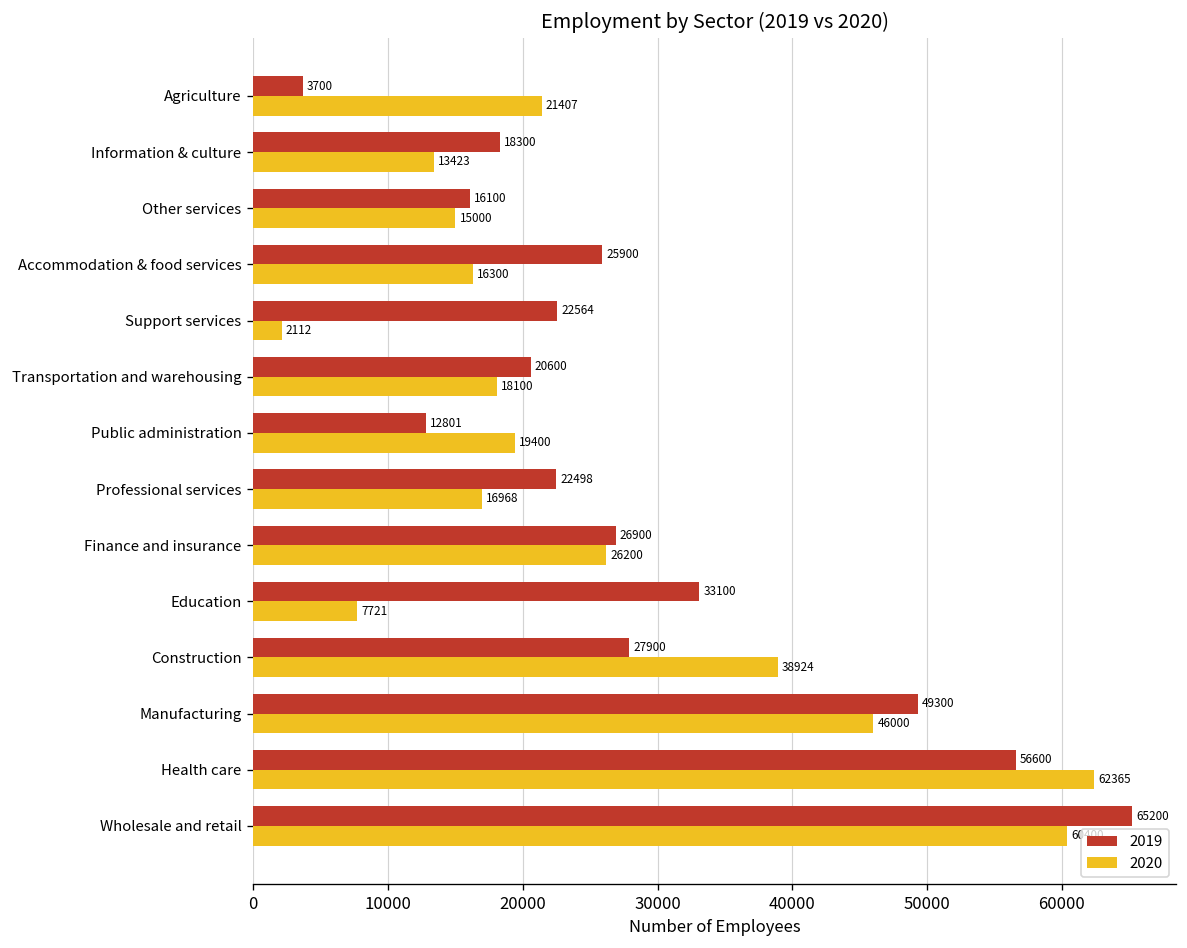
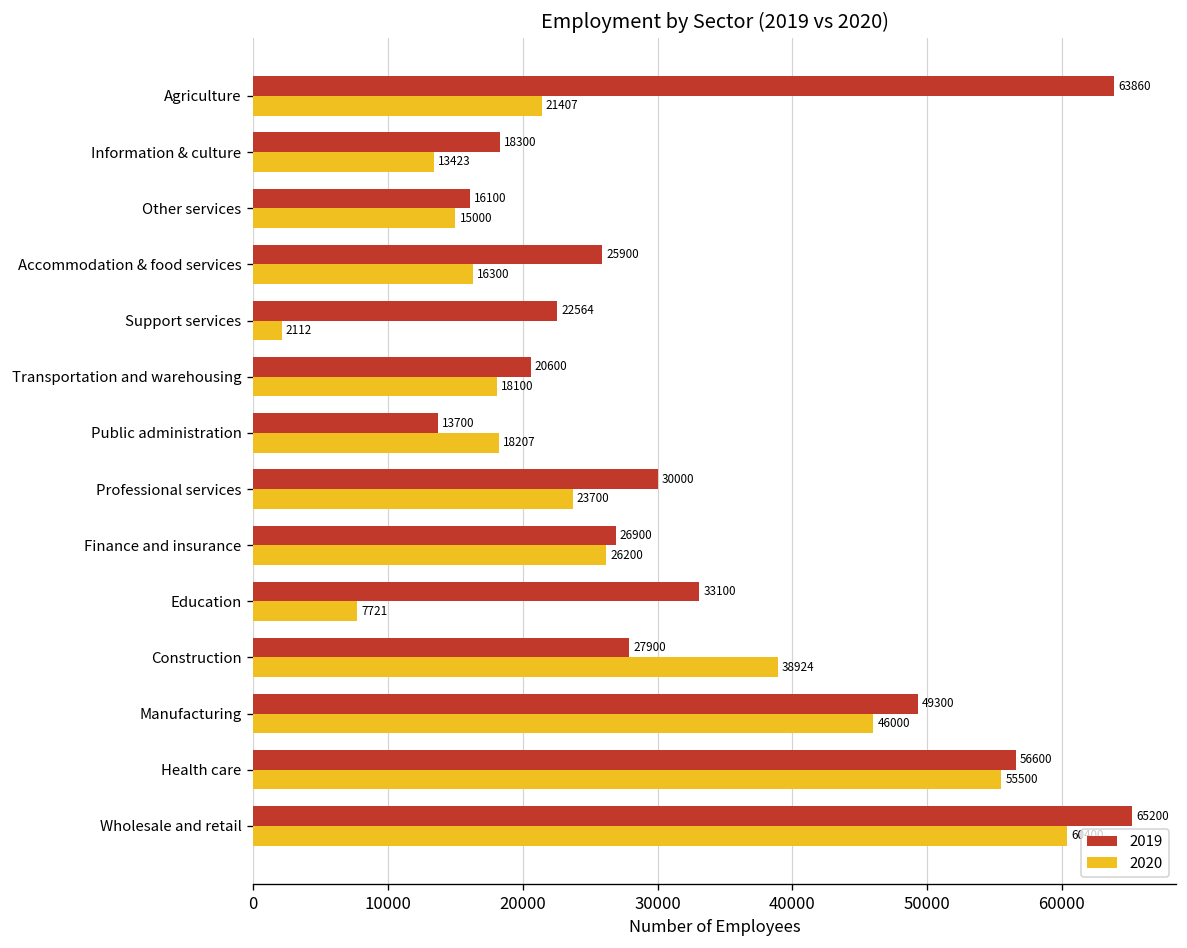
2019, Agriculture: 3700 -> 63860
2019, Public administration: 12801 -> 13700
2020, Public administration: 19400 -> 18207
2019, Professional services: 22498 -> 30000
2020, Professional services: 16968 -> 23700
2020, Health care: 62365 -> 55500
